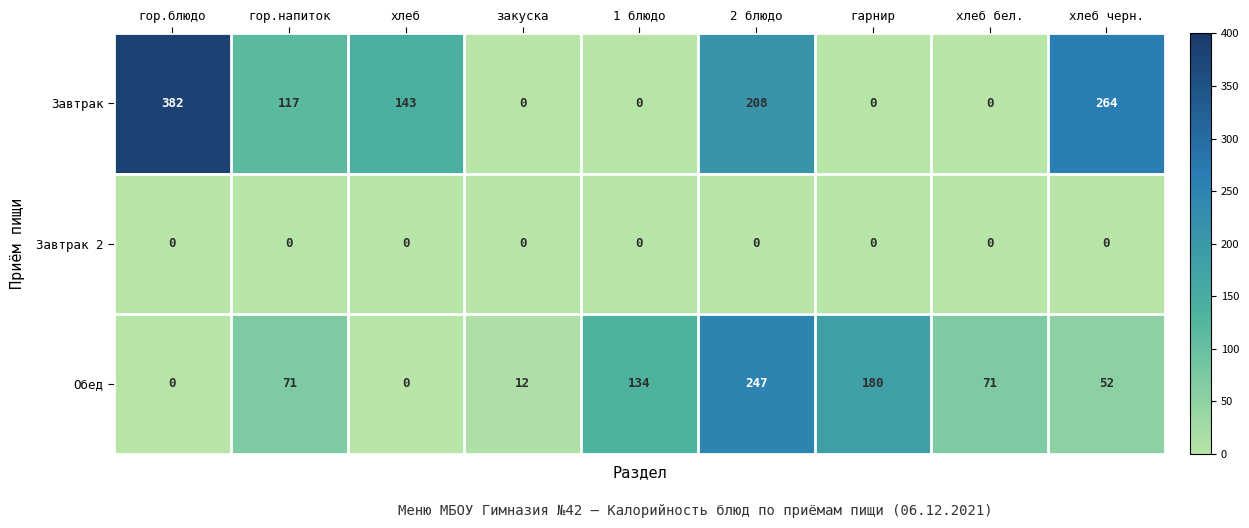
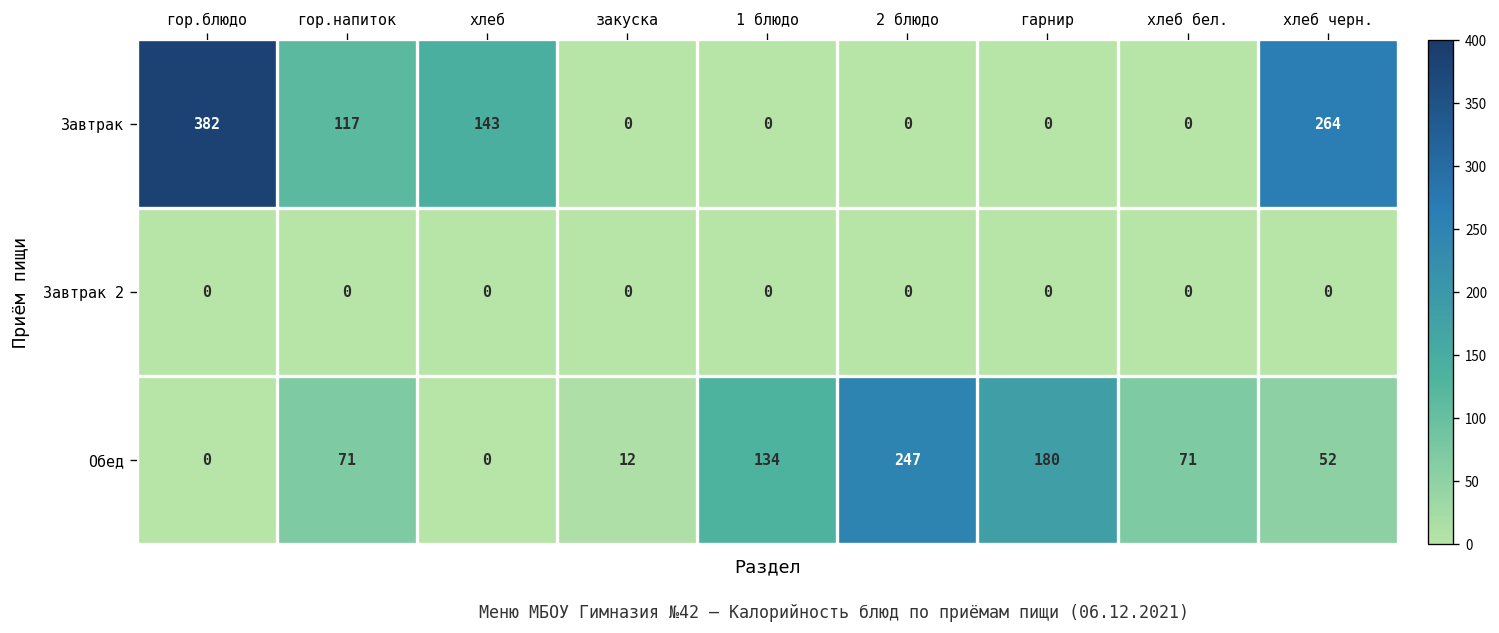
Завтрак, 2 блюдо: 208 -> 0
